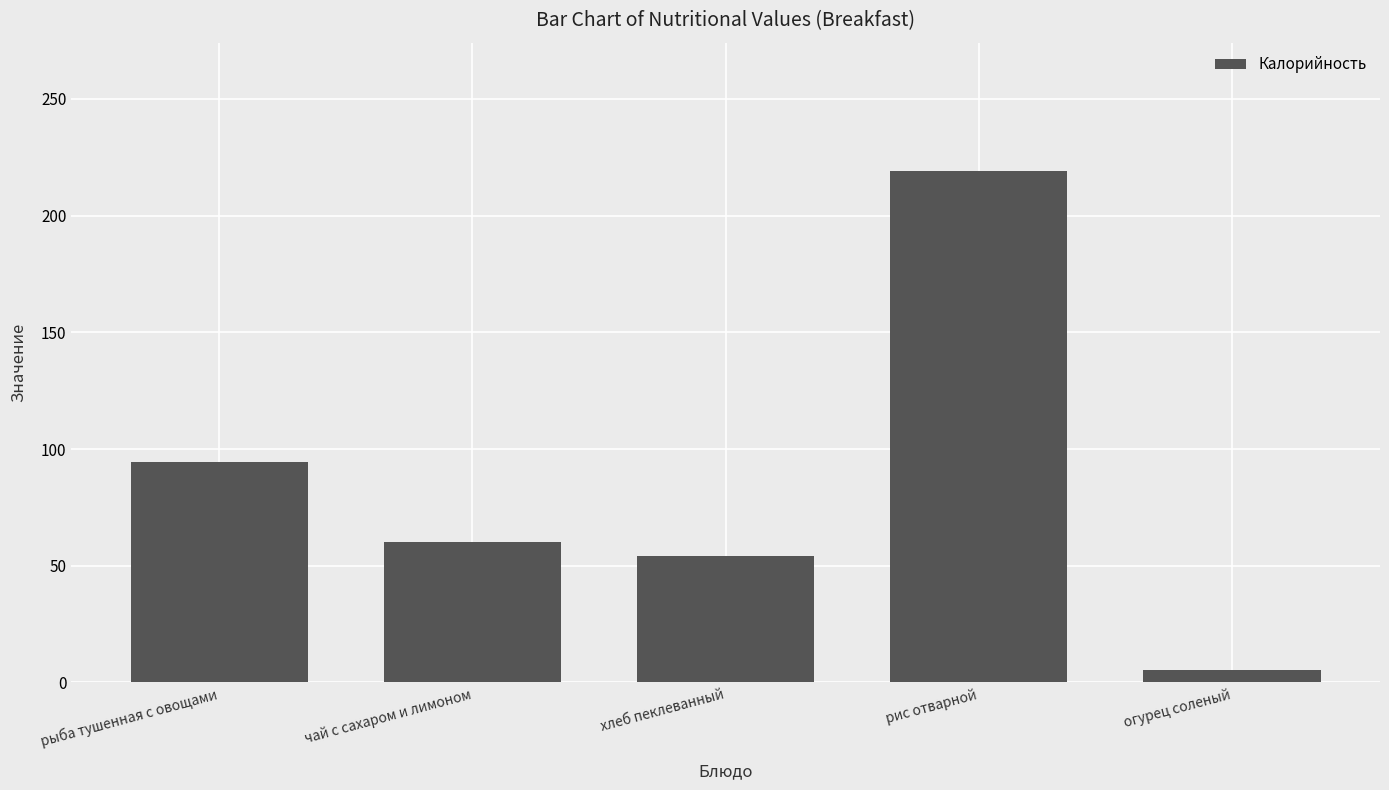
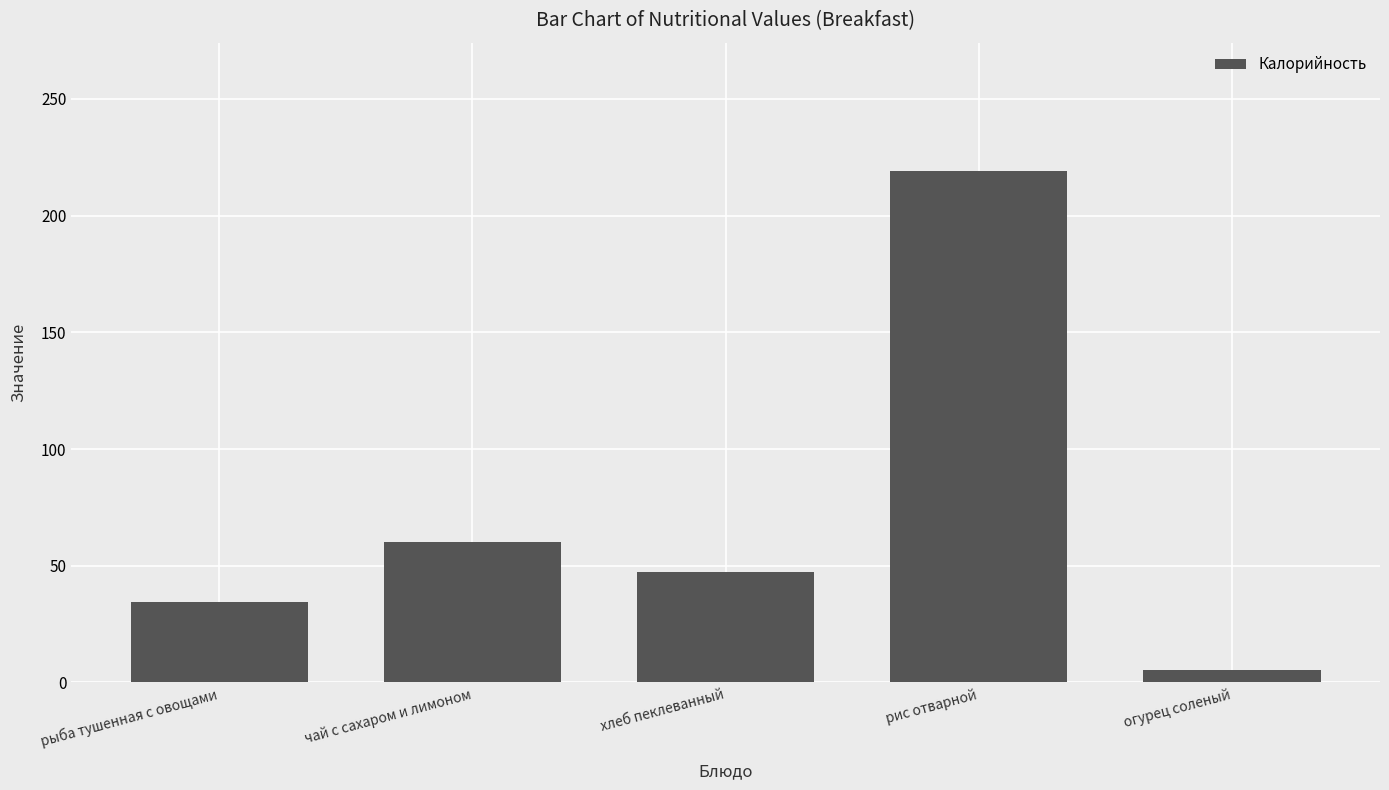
рыба тушенная с овощами: 95 -> 34
хлеб пеклеванный: 54 -> 47
